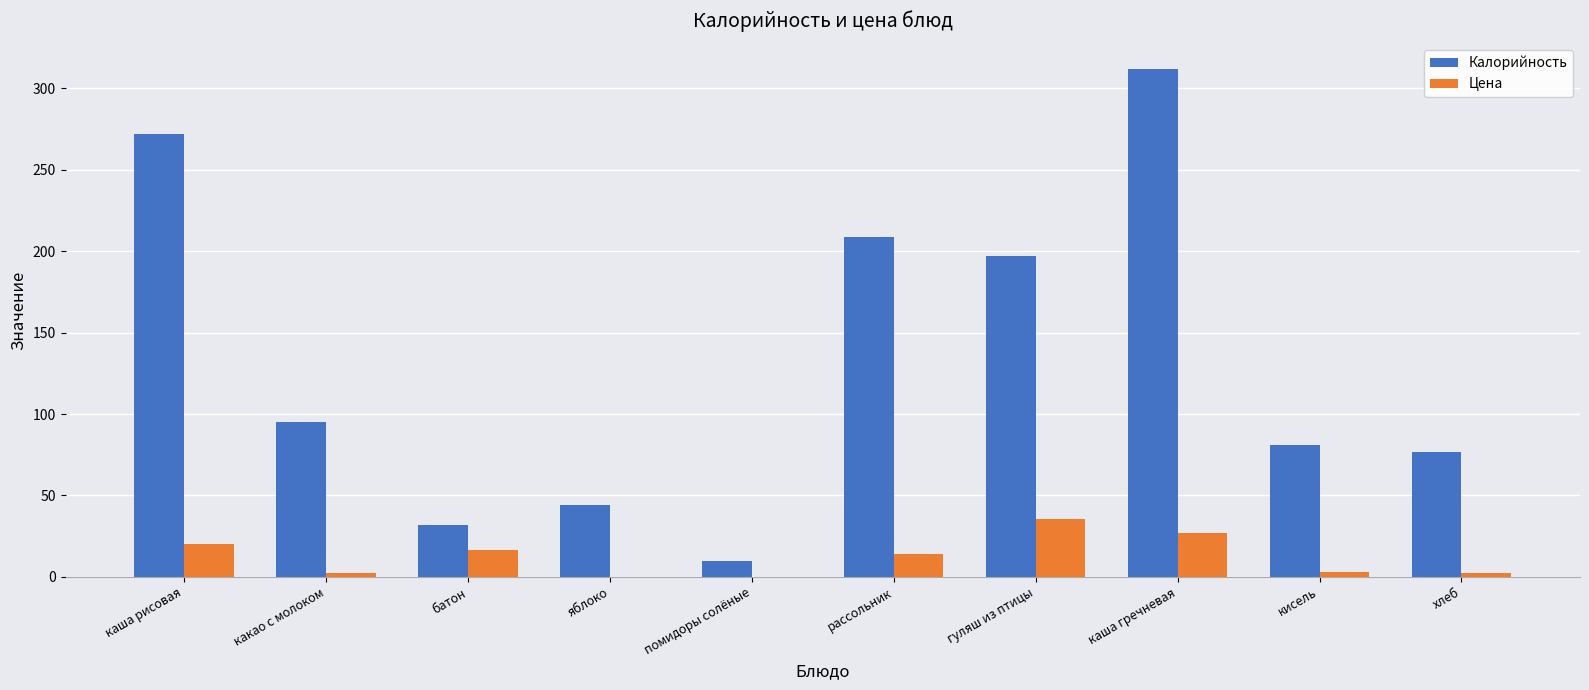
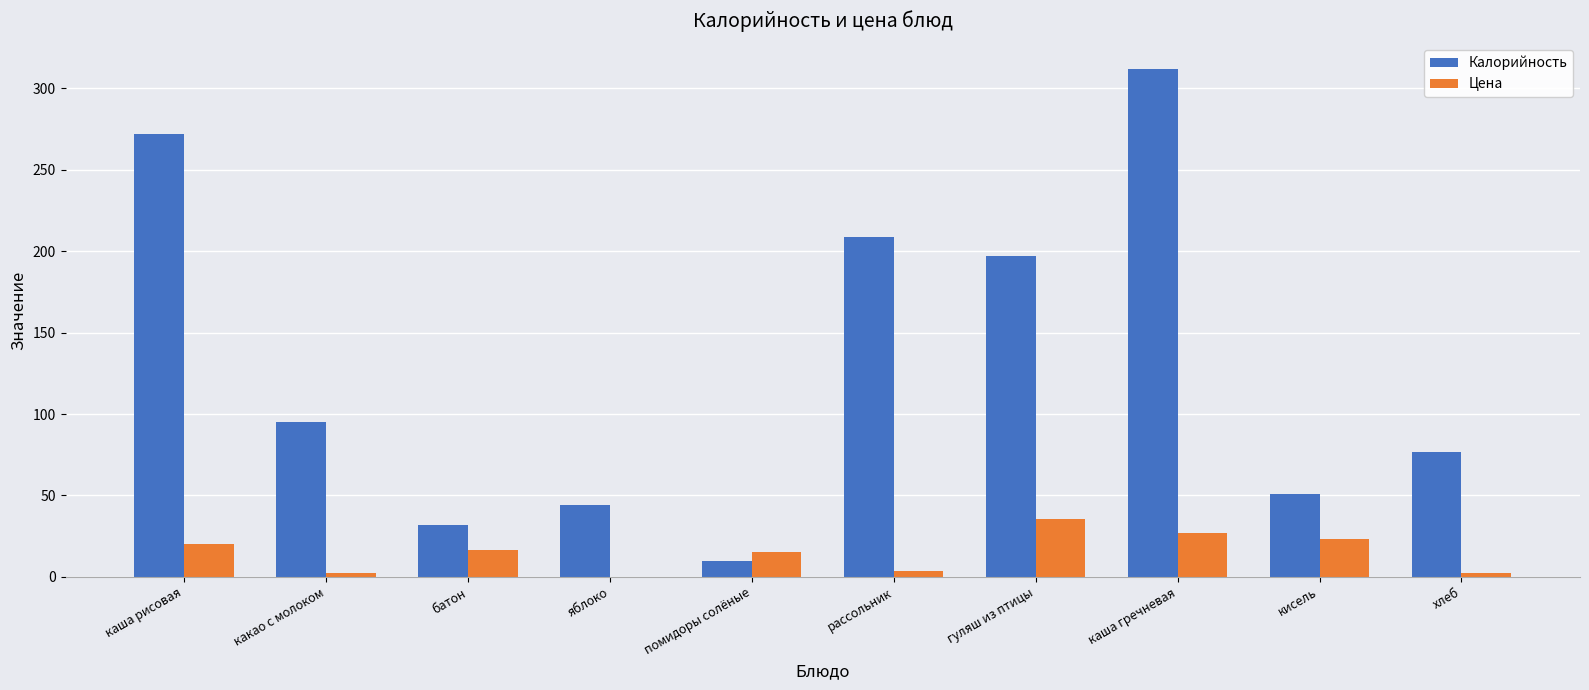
Цена, помидоры солёные: 0 -> 15
Цена, рассольник: 14 -> 4
Калорийность, кисель: 81 -> 51
Цена, кисель: 3 -> 23
